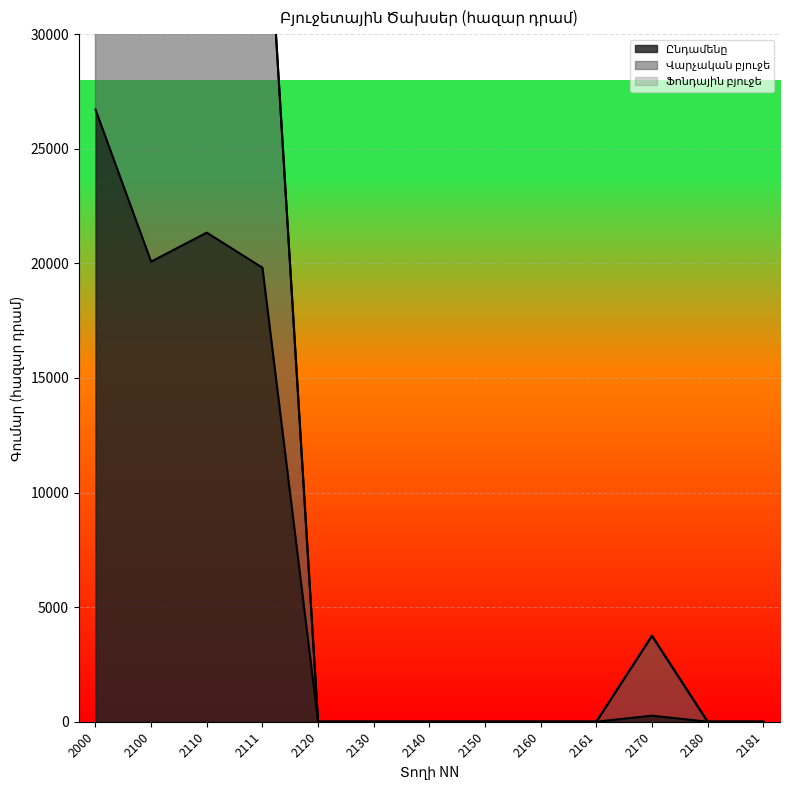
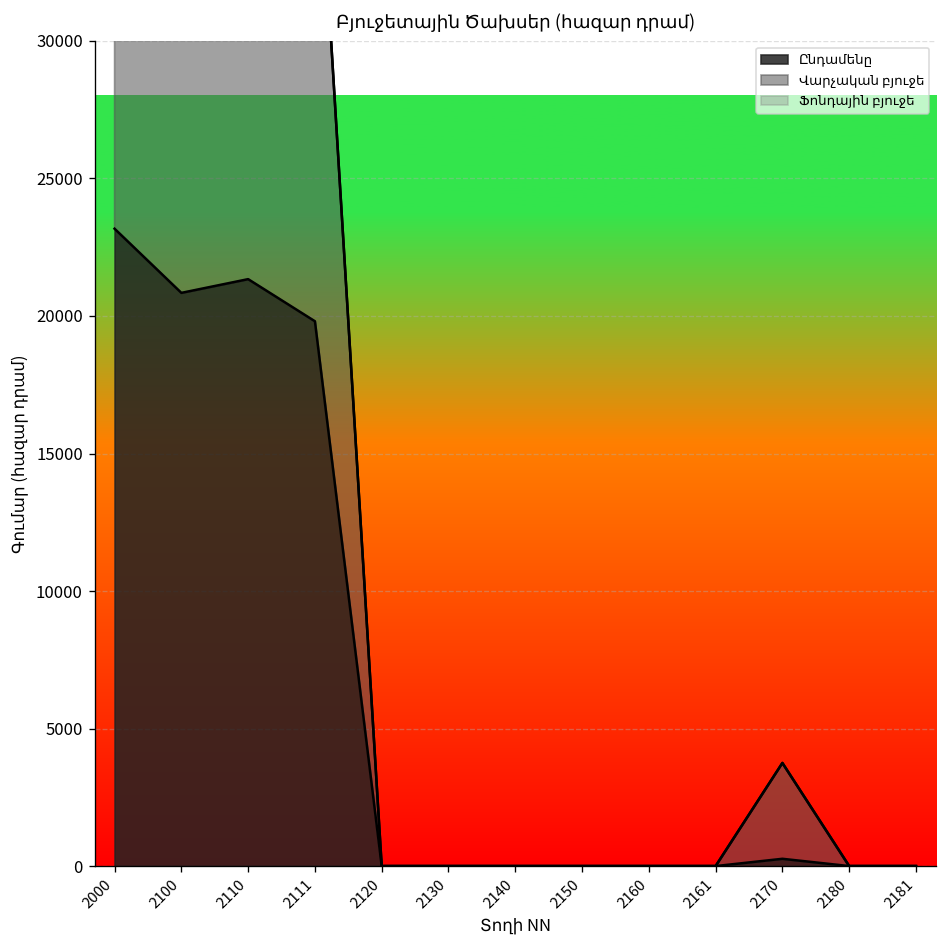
Ընդամենը, 2000: 26700 -> 23200
Ընդամենը, 2100: 20100 -> 20800
